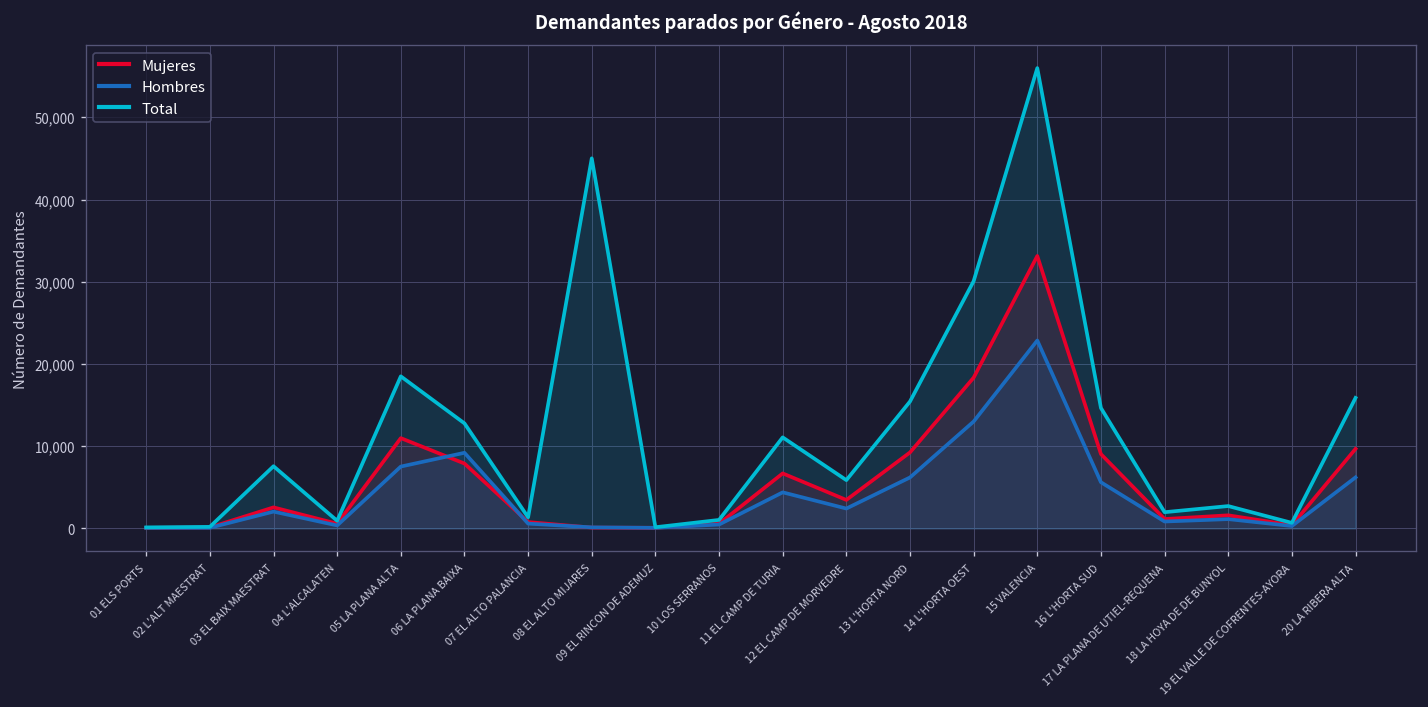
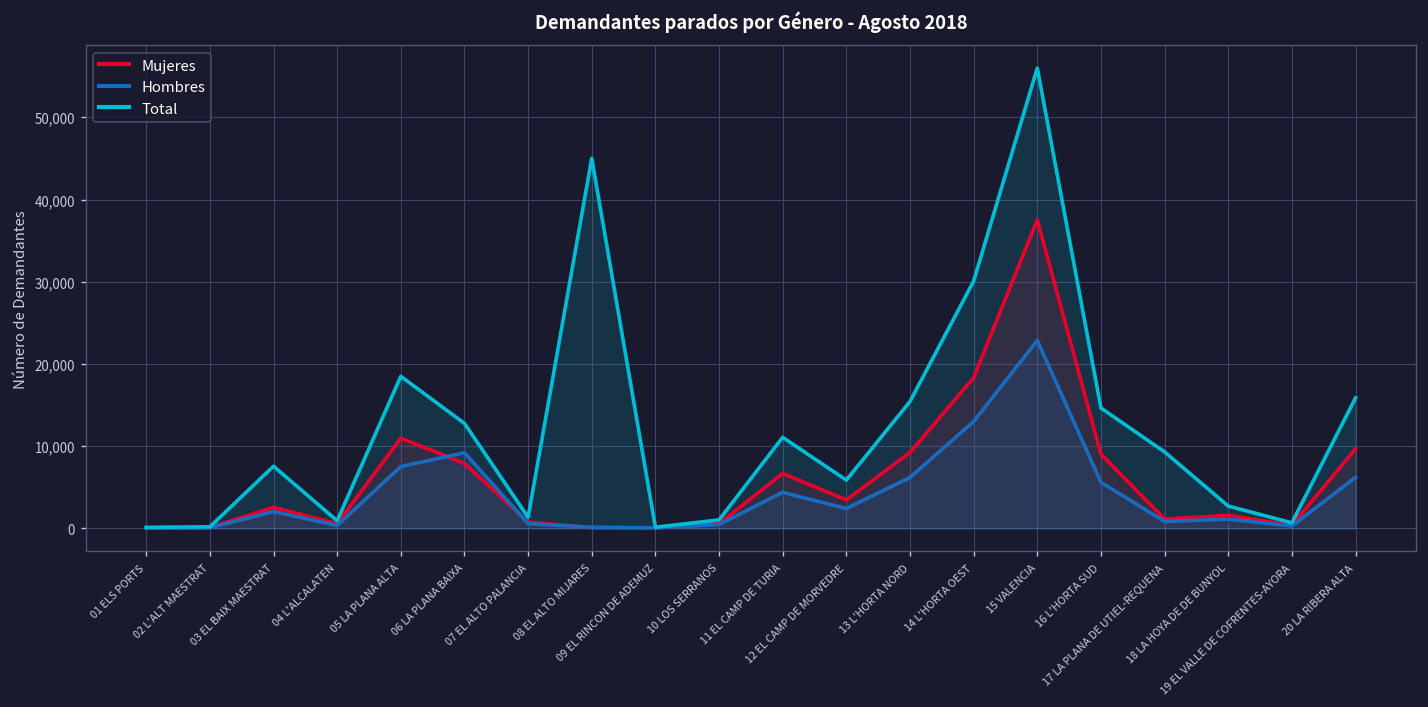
Mujeres, 15 VALENCIA: 33,000 -> 38,000
Total, 17 LA PLANA DE UTIEL-REQUENA: 2,000 -> 9,000
